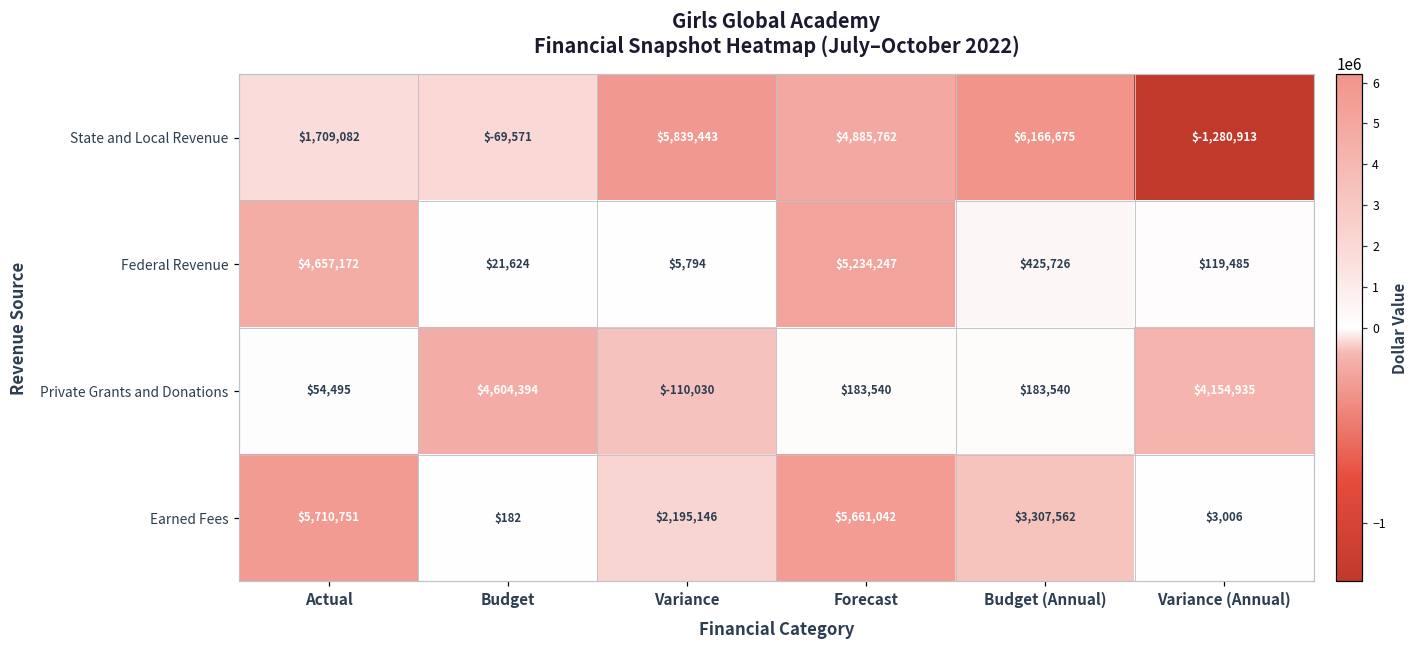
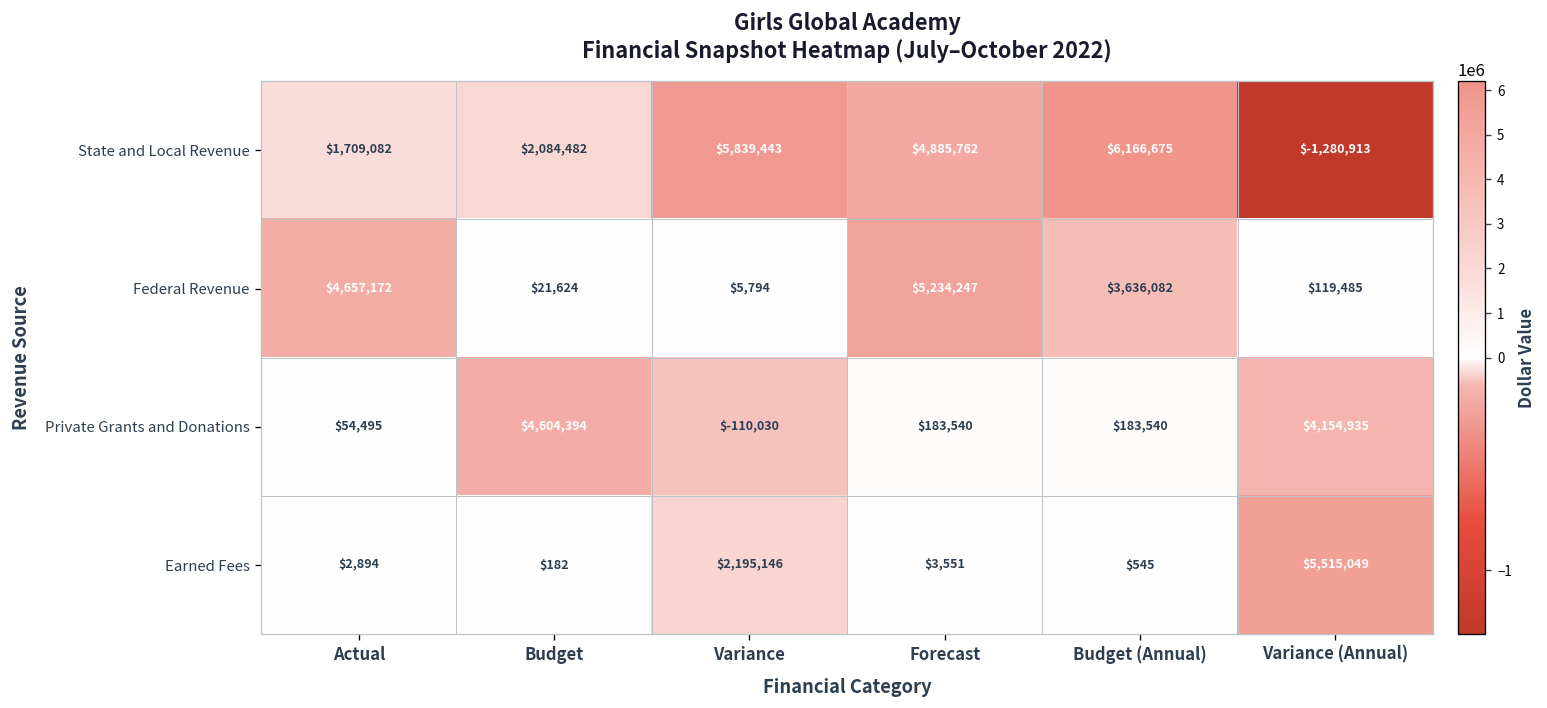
State and Local Revenue, Budget: $-69,571 -> $2,084,482
Federal Revenue, Budget (Annual): $425,726 -> $3,636,082
Earned Fees, Actual: $5,710,751 -> $2,894
Earned Fees, Forecast: $5,661,042 -> $3,551
Earned Fees, Budget (Annual): $3,307,562 -> $545
Earned Fees, Variance (Annual): $3,006 -> $5,515,049
